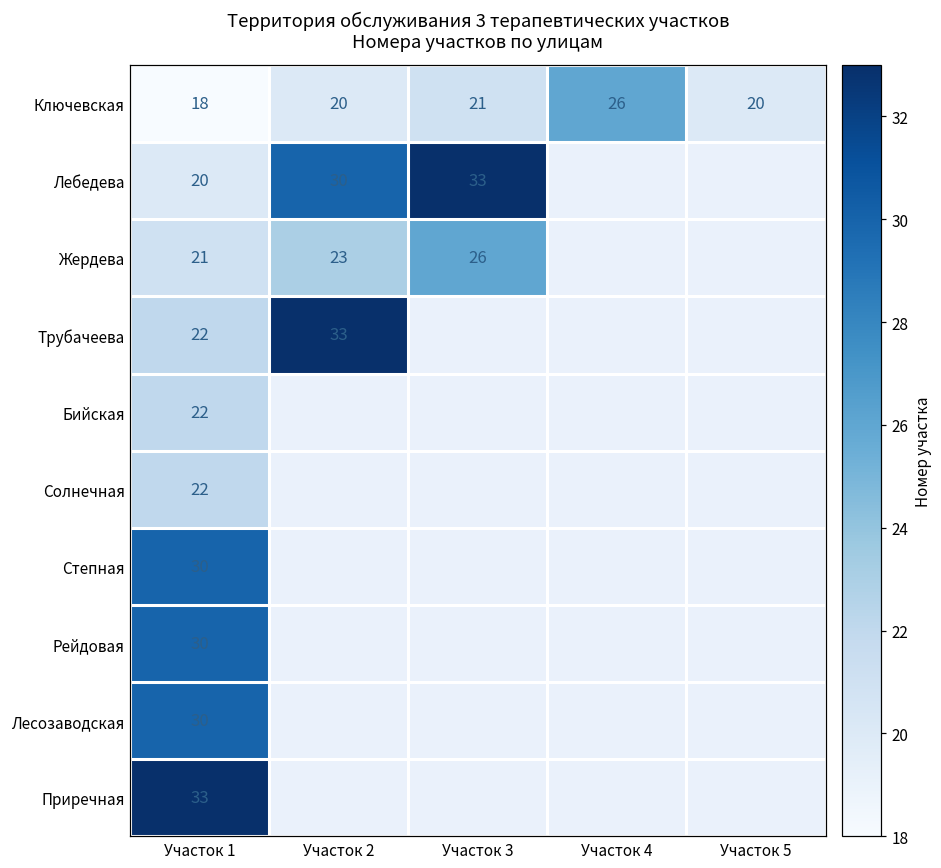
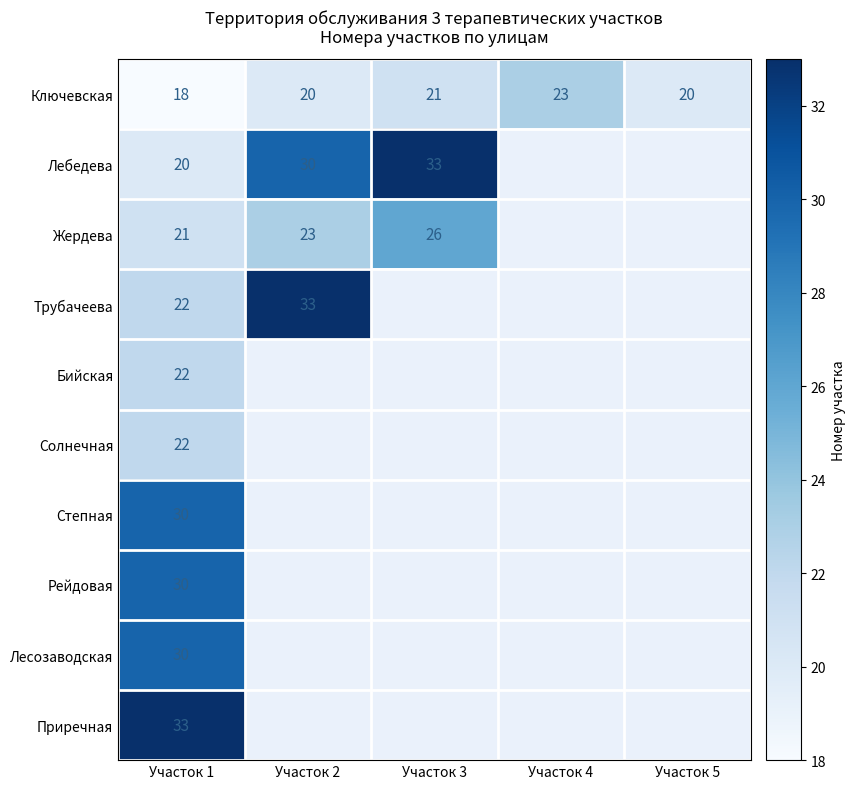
Ключевская, Участок 4: 26 -> 23
